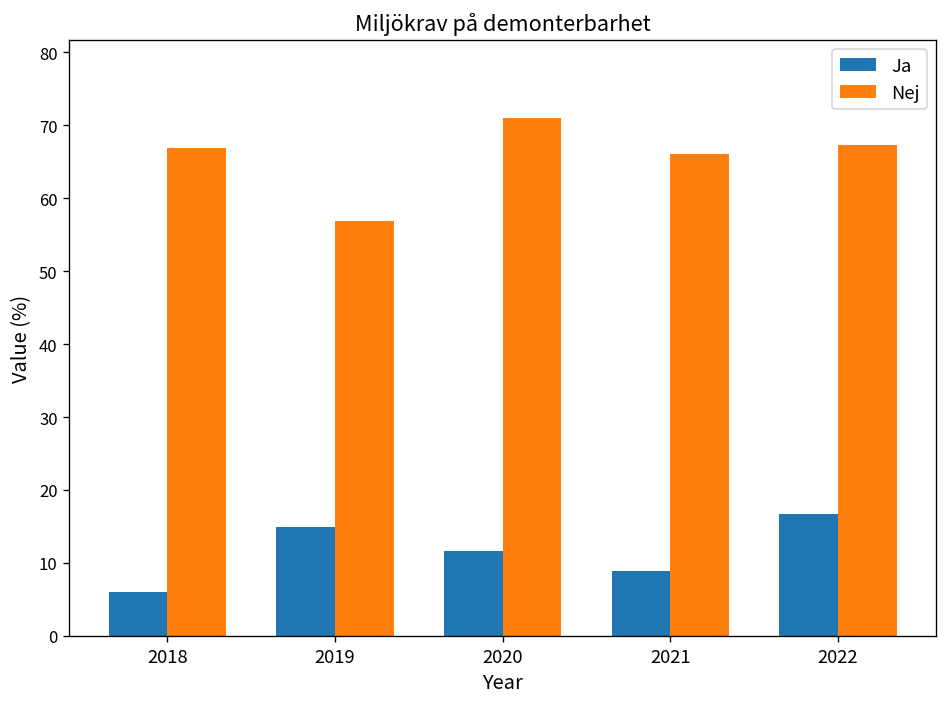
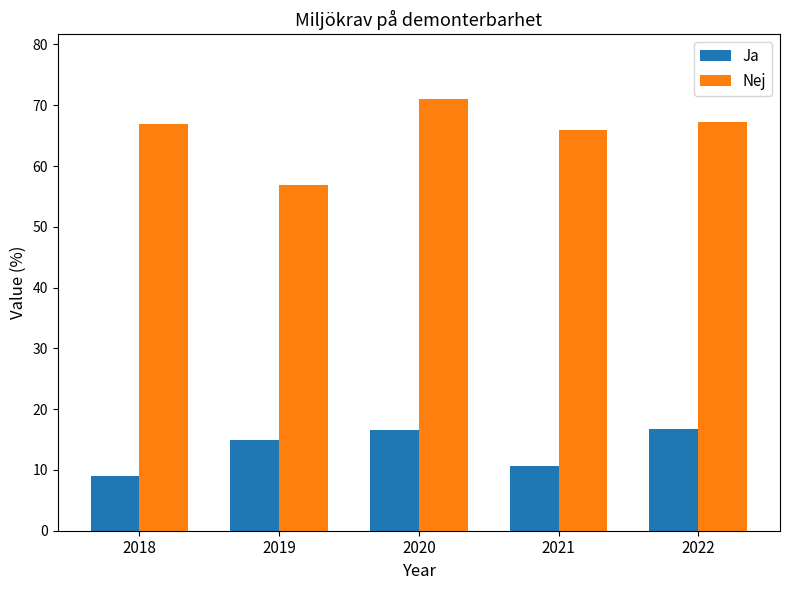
Ja, 2018: 6 -> 9
Ja, 2020: 12 -> 17
Ja, 2021: 9 -> 11
